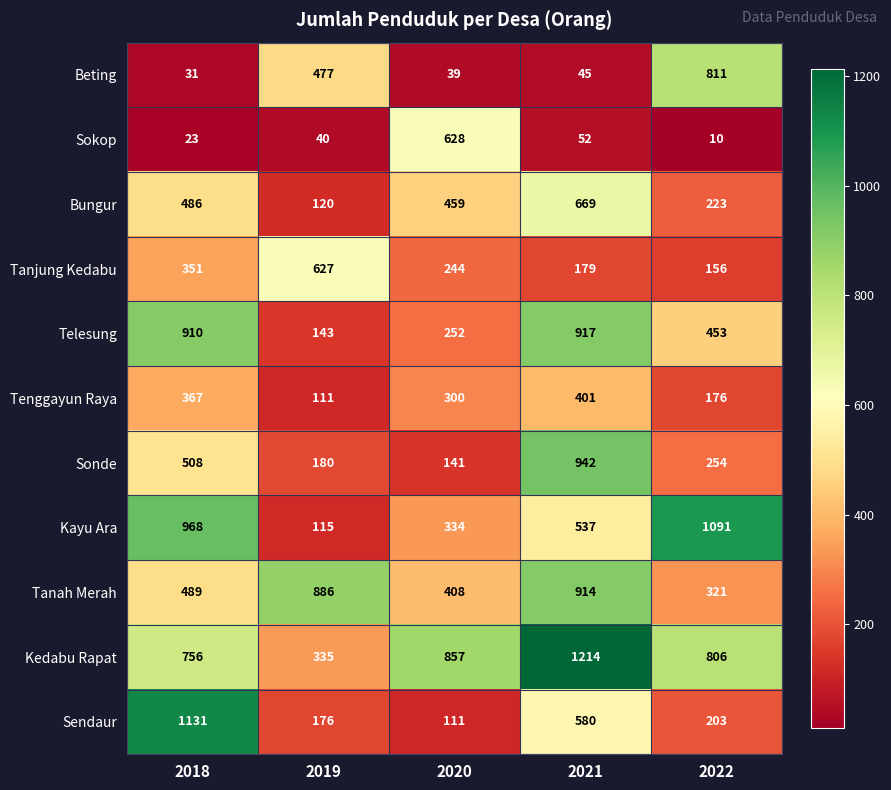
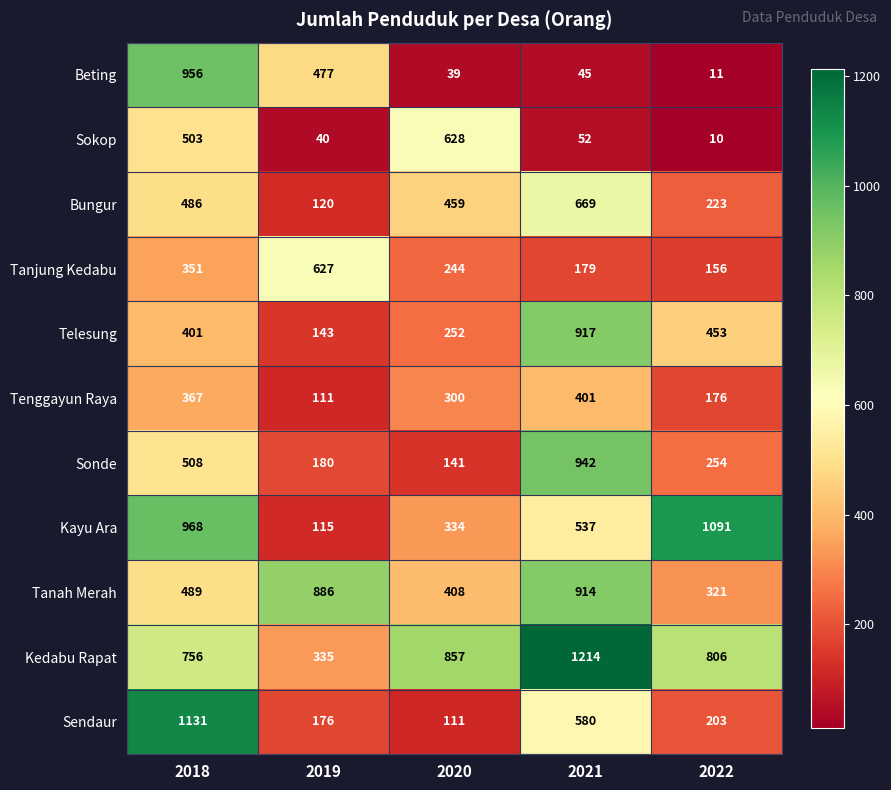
Beting, 2018: 31 -> 956
Beting, 2022: 811 -> 11
Sokop, 2018: 23 -> 503
Telesung, 2018: 910 -> 401
